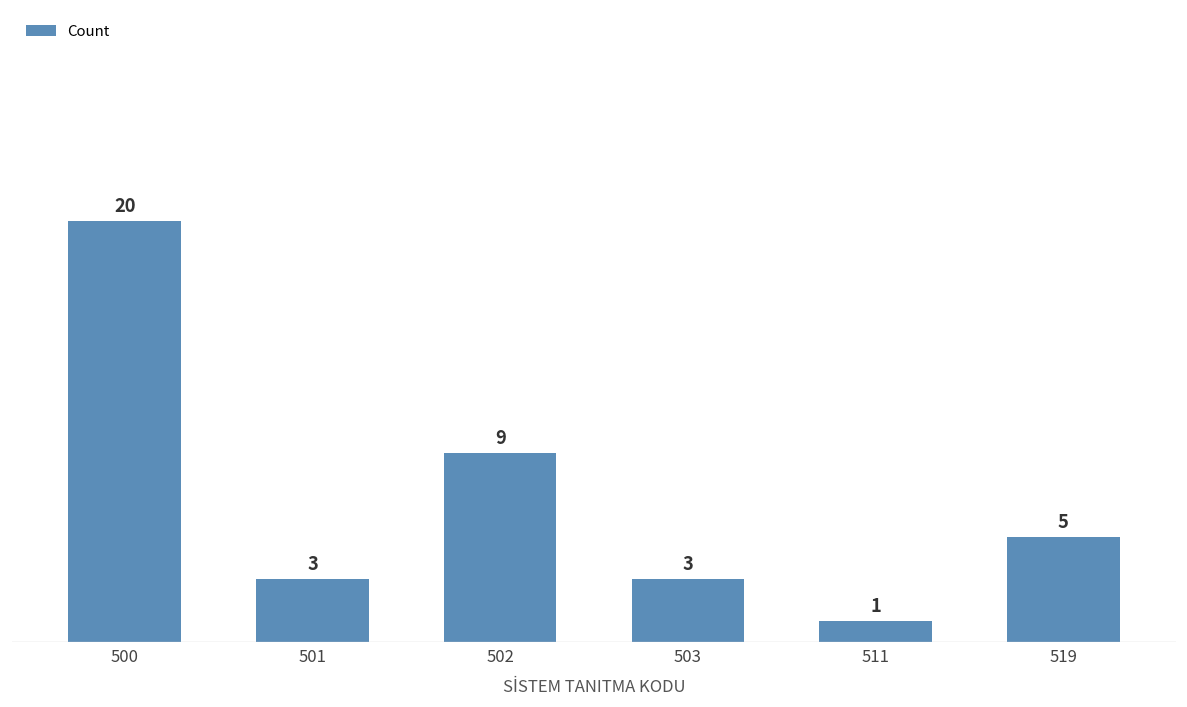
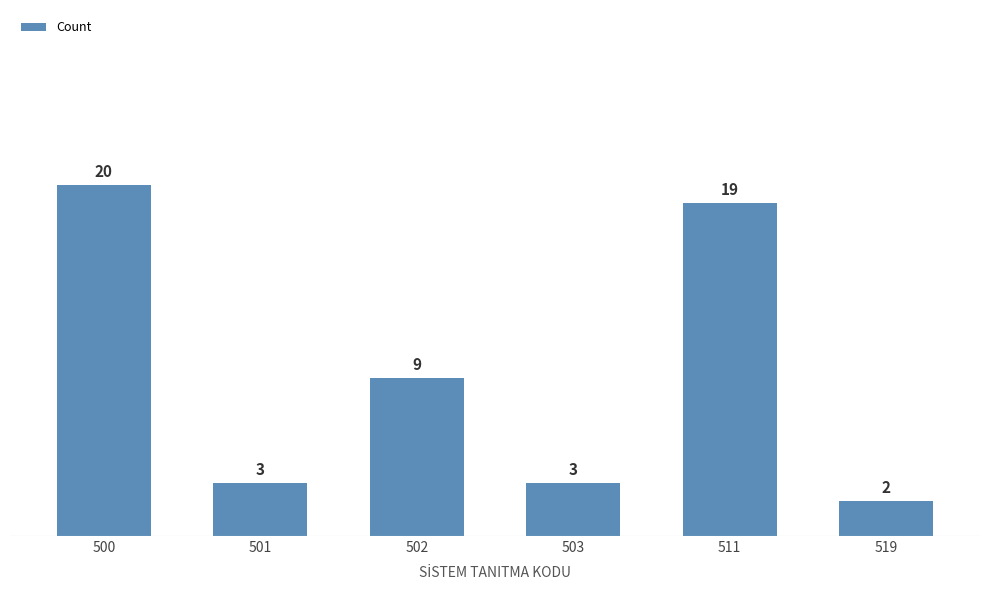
511: 1 -> 19
519: 5 -> 2
